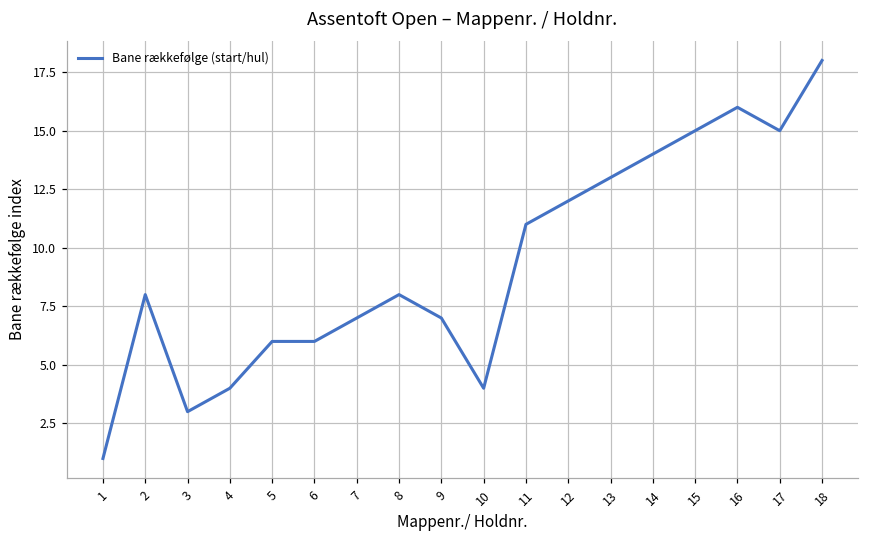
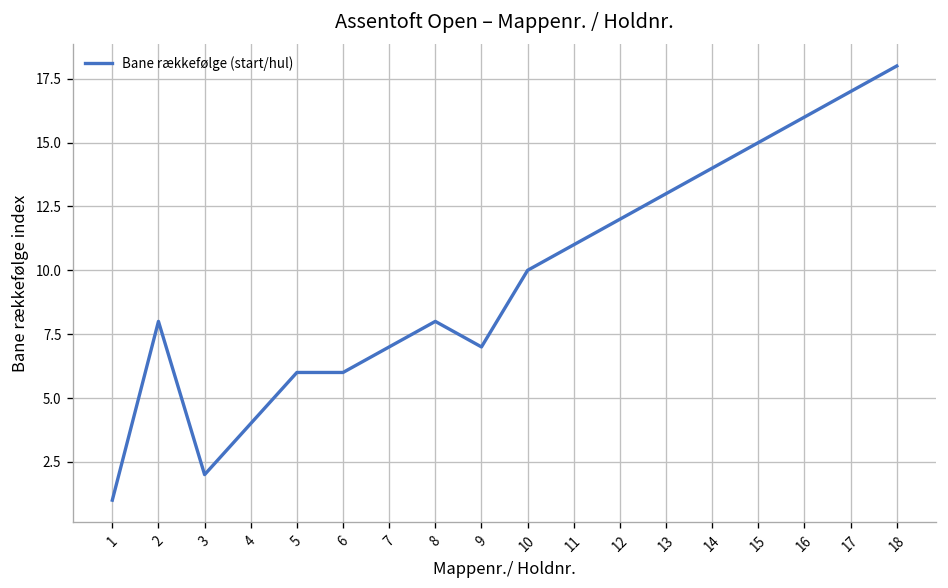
3: 3 -> 2
10: 4 -> 10
17: 15 -> 17
